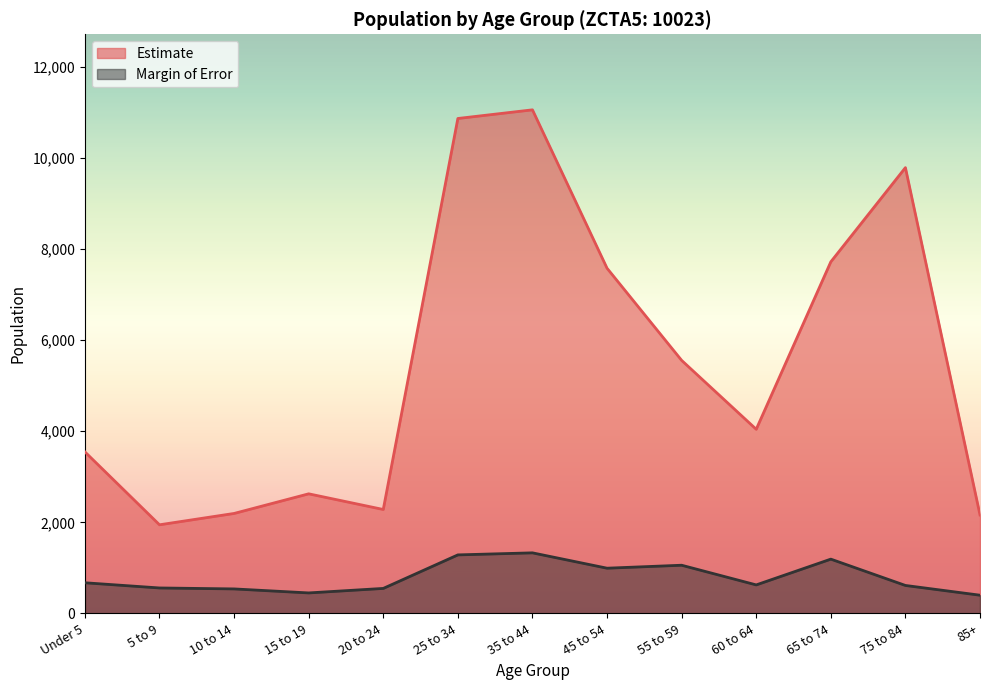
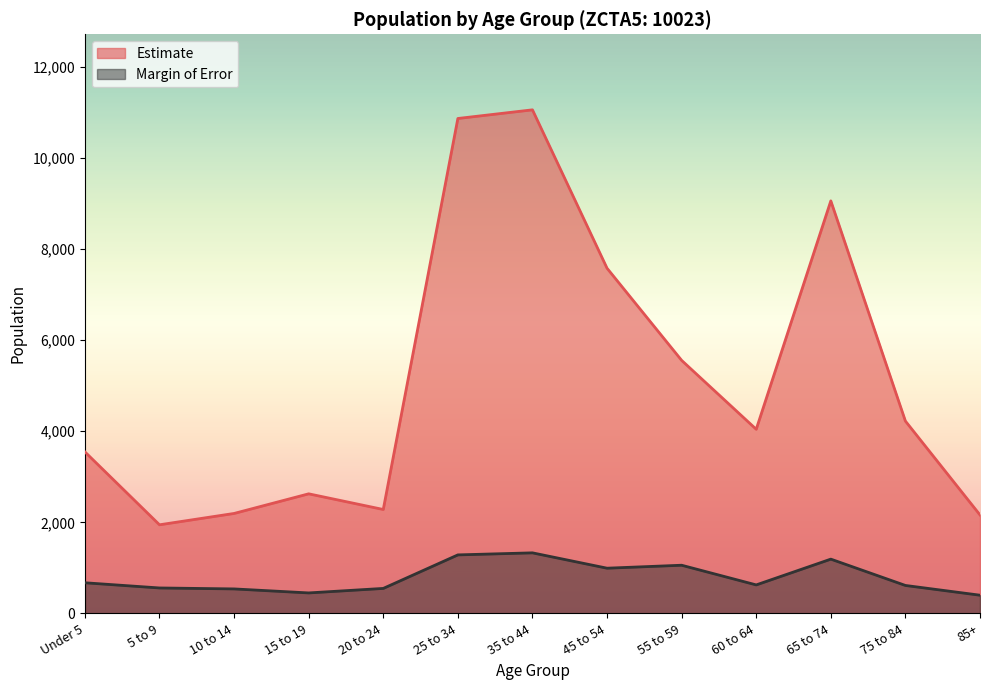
Estimate, 65 to 74: 7,700 -> 9,100
Estimate, 75 to 84: 9,800 -> 4,200
